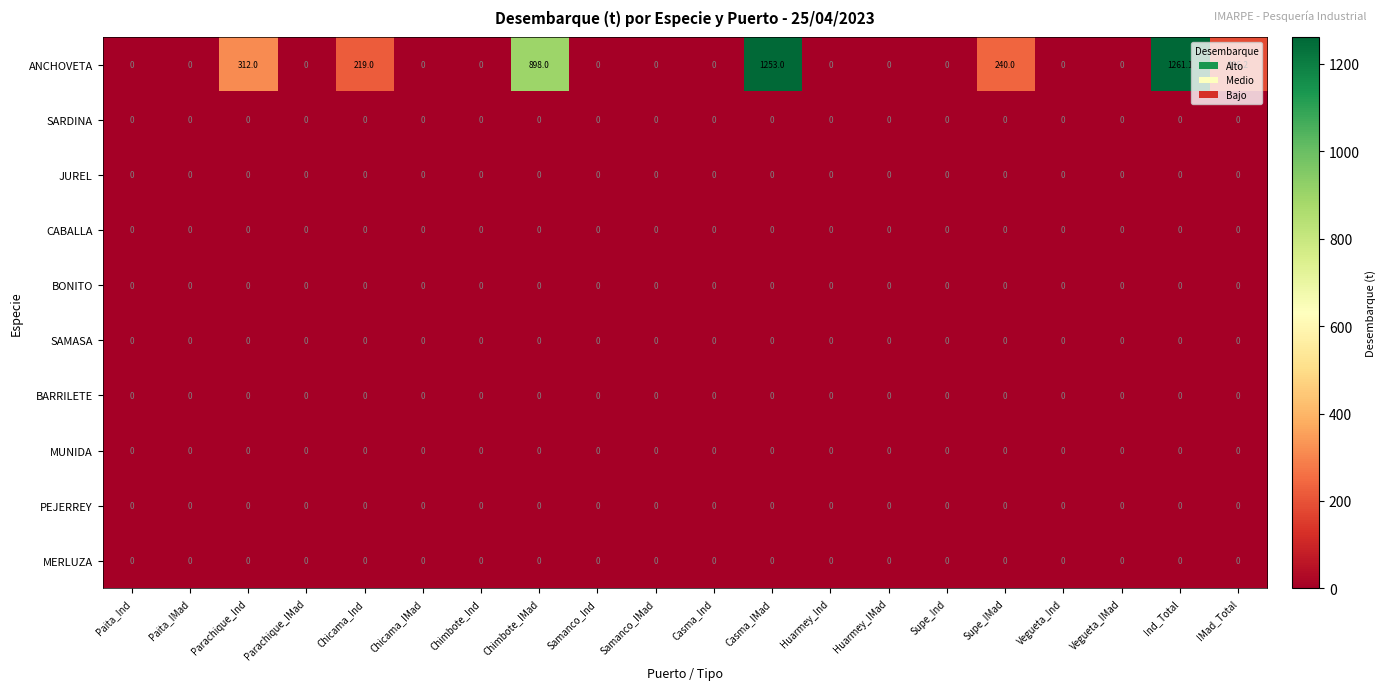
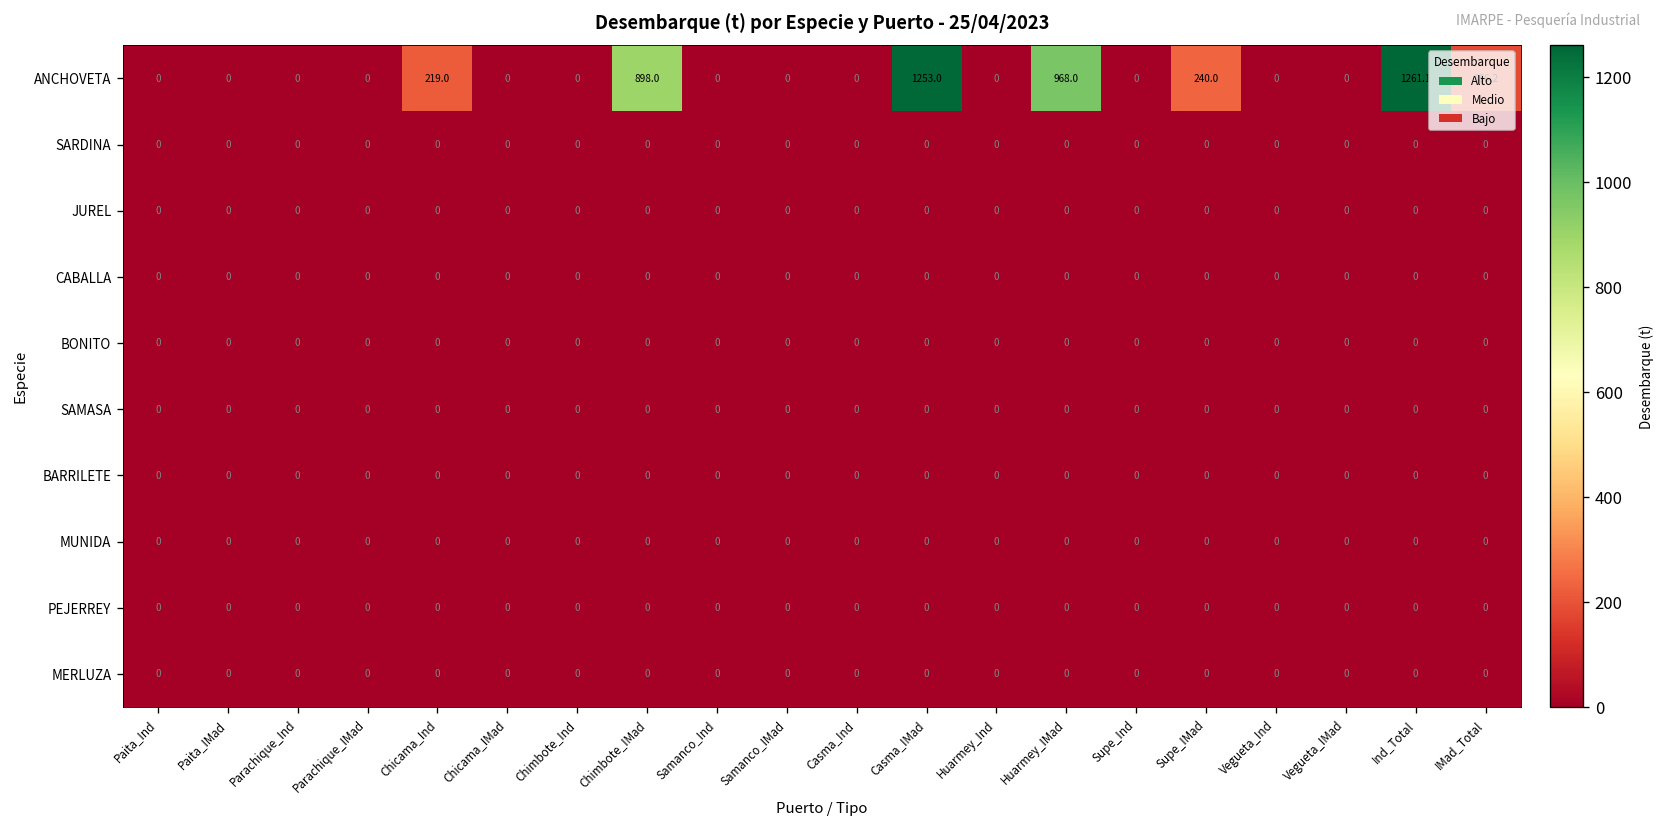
ANCHOVETA, Parachique_Ind: 312.0 -> 0
ANCHOVETA, Huarmey_IMad: 0 -> 968.0
